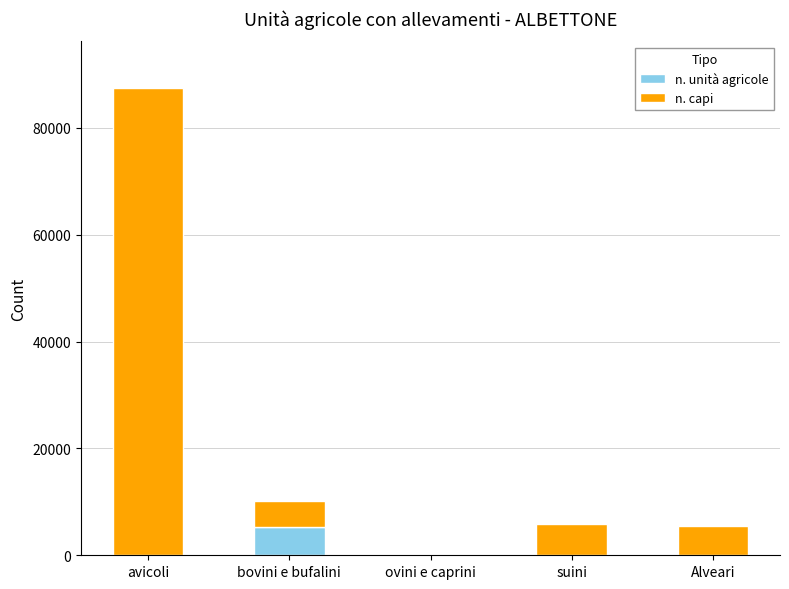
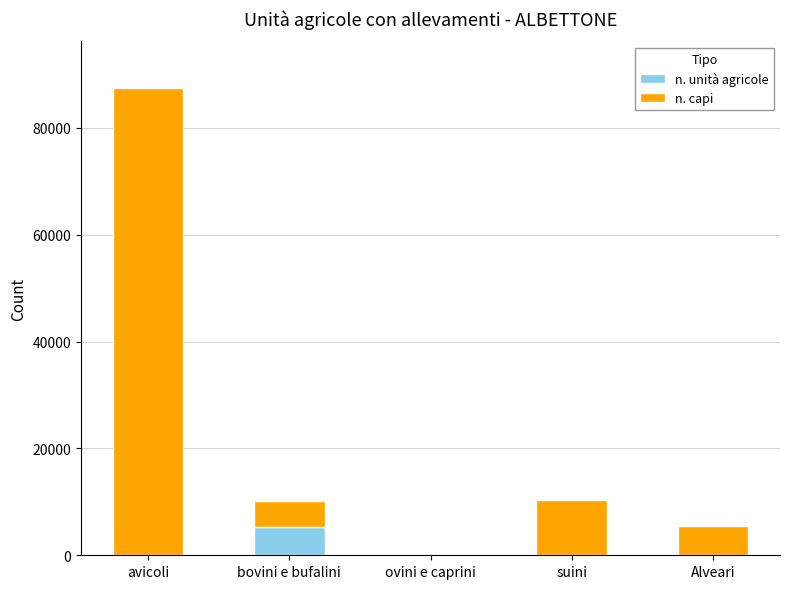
n. capi, suini: 6000 -> 10000
